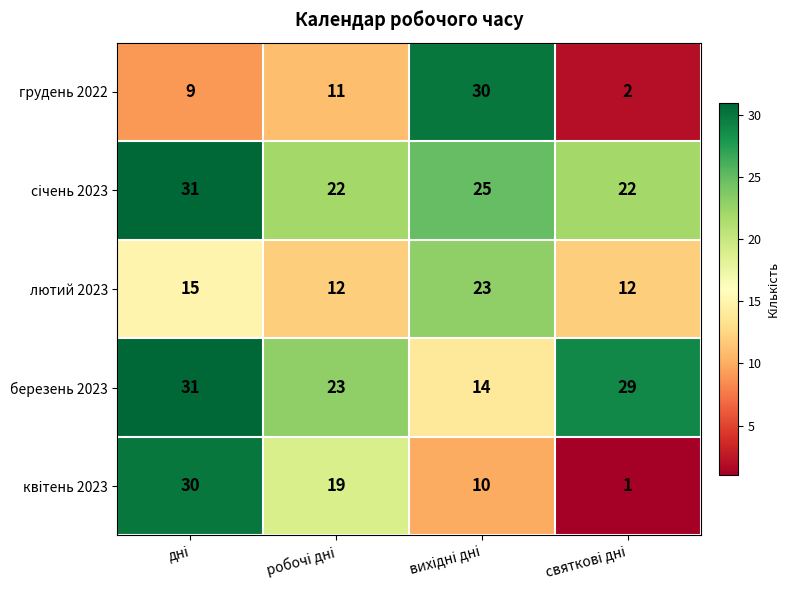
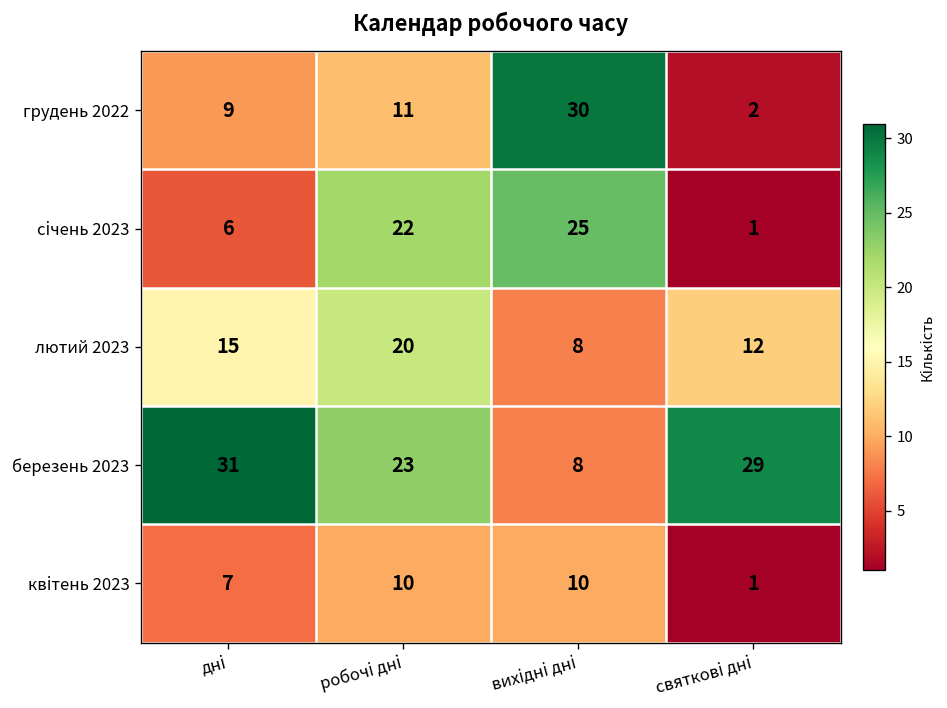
січень 2023, дні: 31 -> 6
січень 2023, святкові дні: 22 -> 1
лютий 2023, робочі дні: 12 -> 20
лютий 2023, вихідні дні: 23 -> 8
березень 2023, вихідні дні: 14 -> 8
квітень 2023, дні: 30 -> 7
квітень 2023, робочі дні: 19 -> 10
